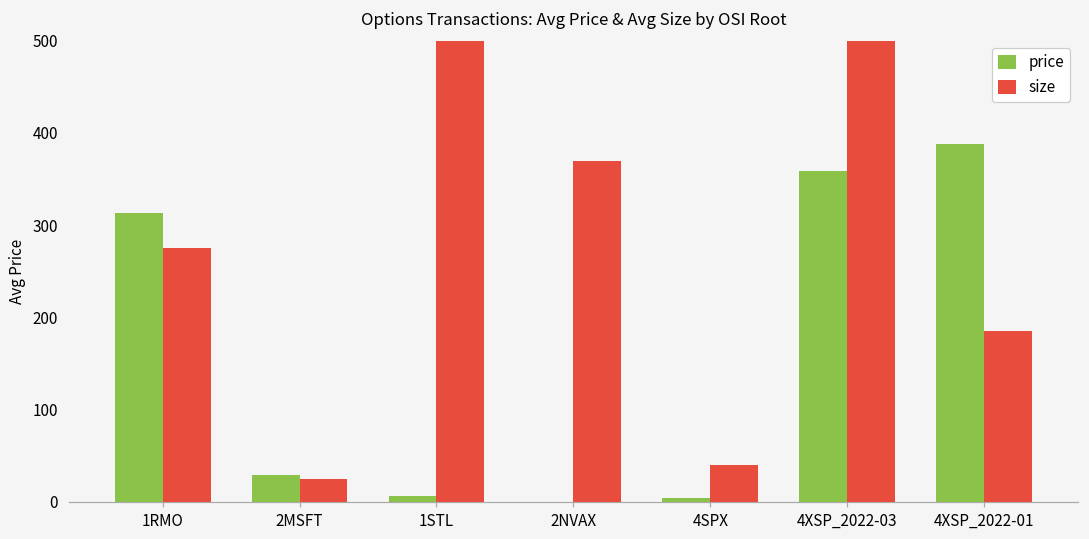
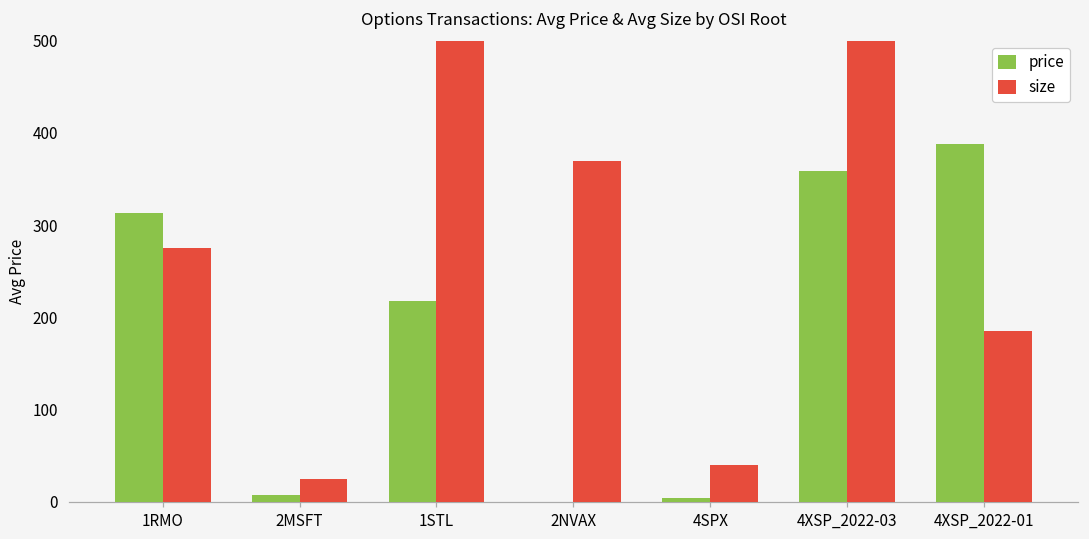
price, 2MSFT: 30 -> 10
price, 1STL: 10 -> 220
